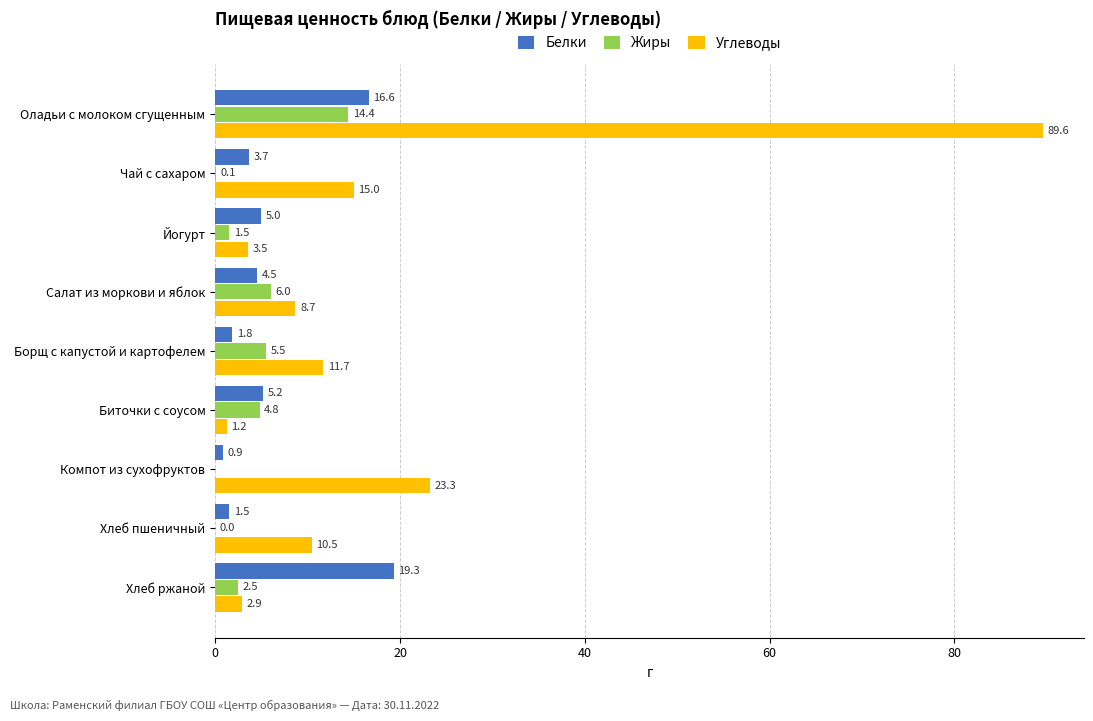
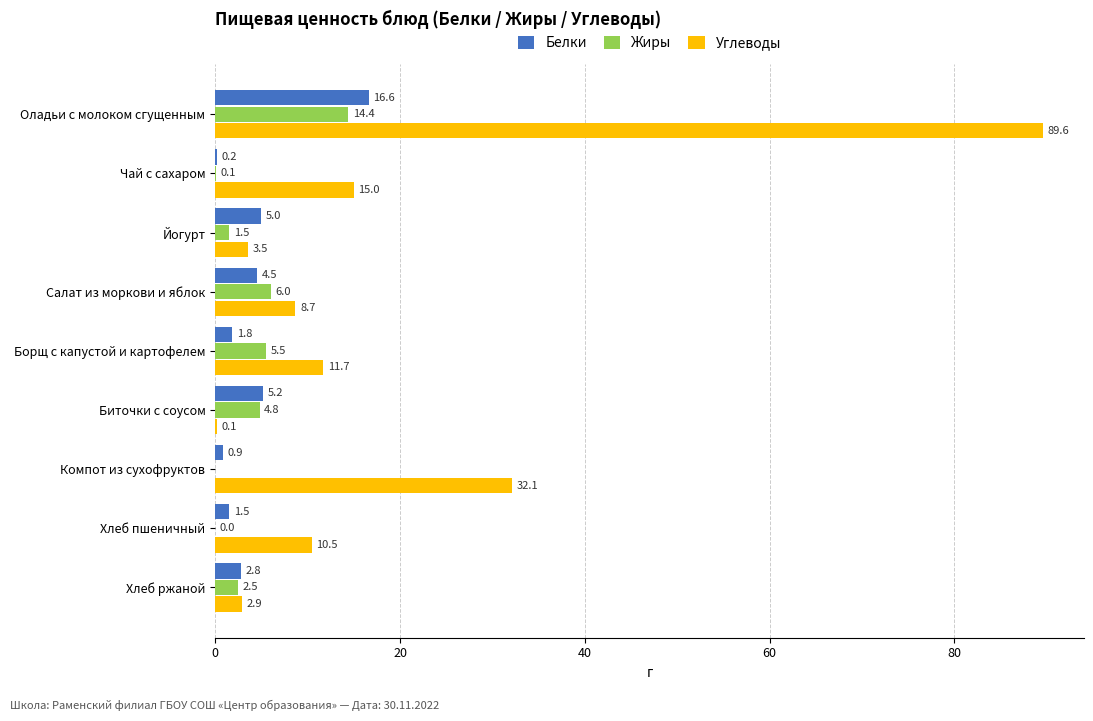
Белки, Чай с сахаром: 3.7 -> 0.2
Углеводы, Биточки с соусом: 1.2 -> 0.1
Углеводы, Компот из сухофруктов: 23.3 -> 32.1
Белки, Хлеб ржаной: 19.3 -> 2.8
